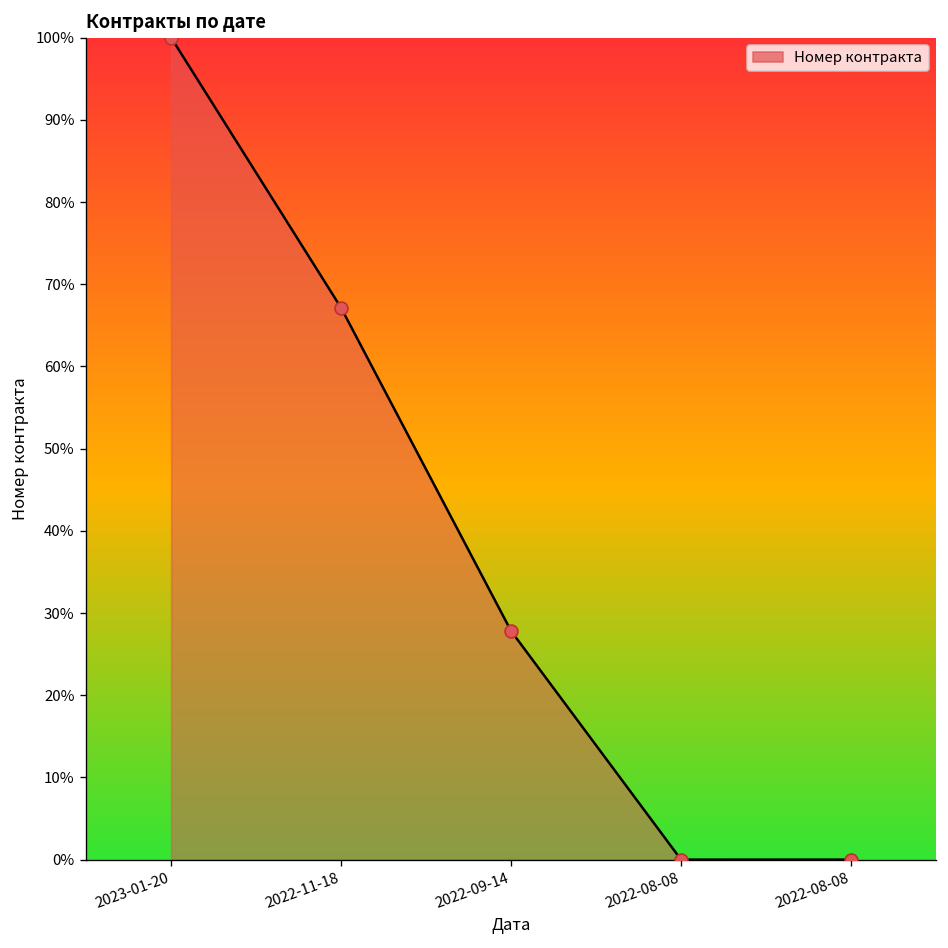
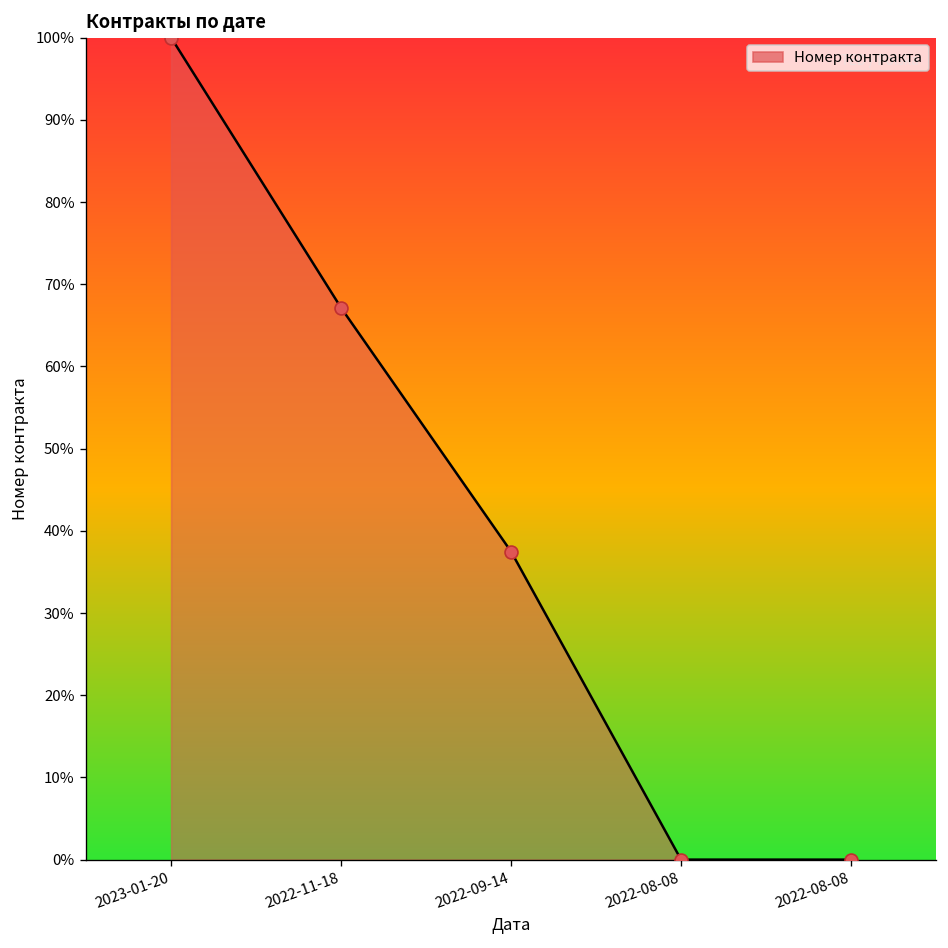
2022-09-14: 28% -> 37%
